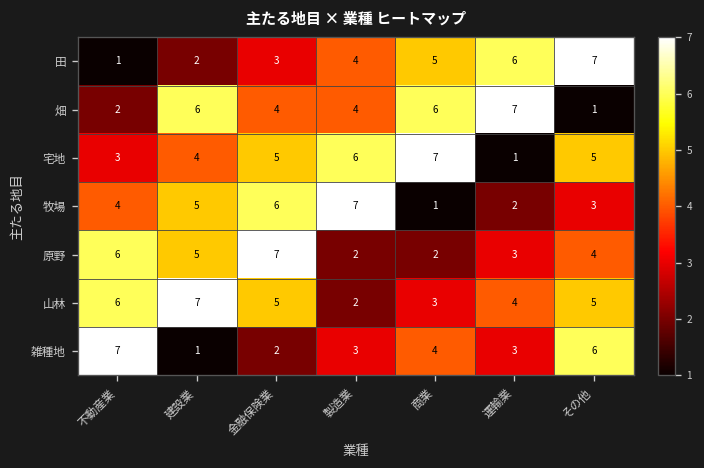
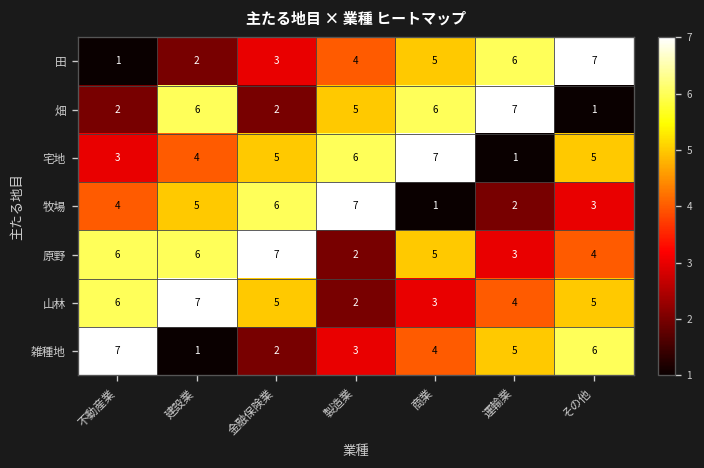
畑, 金融保険業: 4 -> 2
畑, 製造業: 4 -> 5
原野, 建設業: 5 -> 6
原野, 商業: 2 -> 5
雑種地, 運輸業: 3 -> 5
